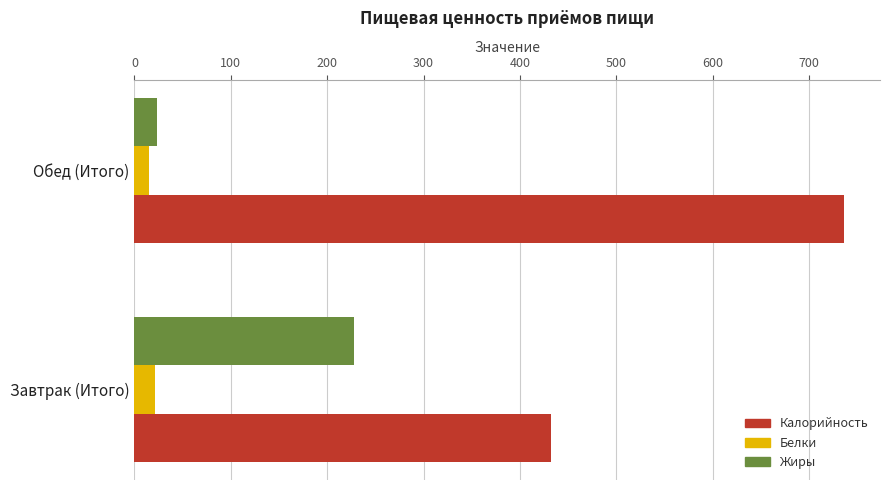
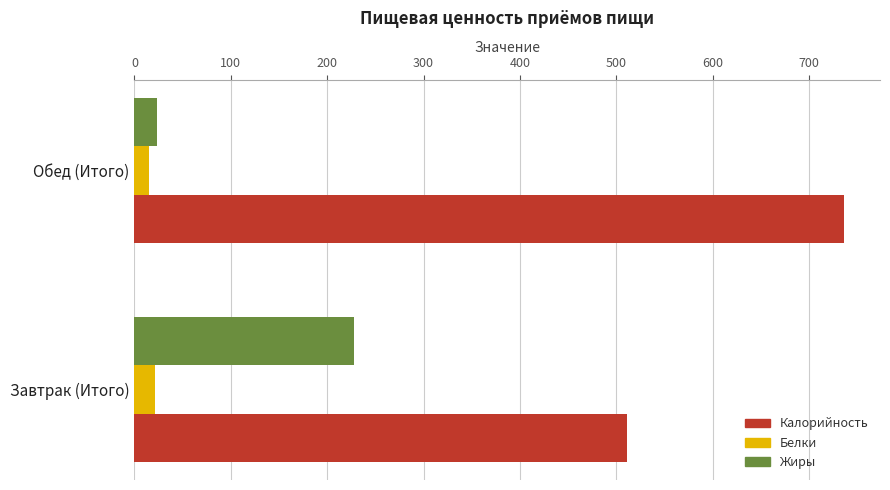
Калорийность, Завтрак (Итого): 430 -> 510
